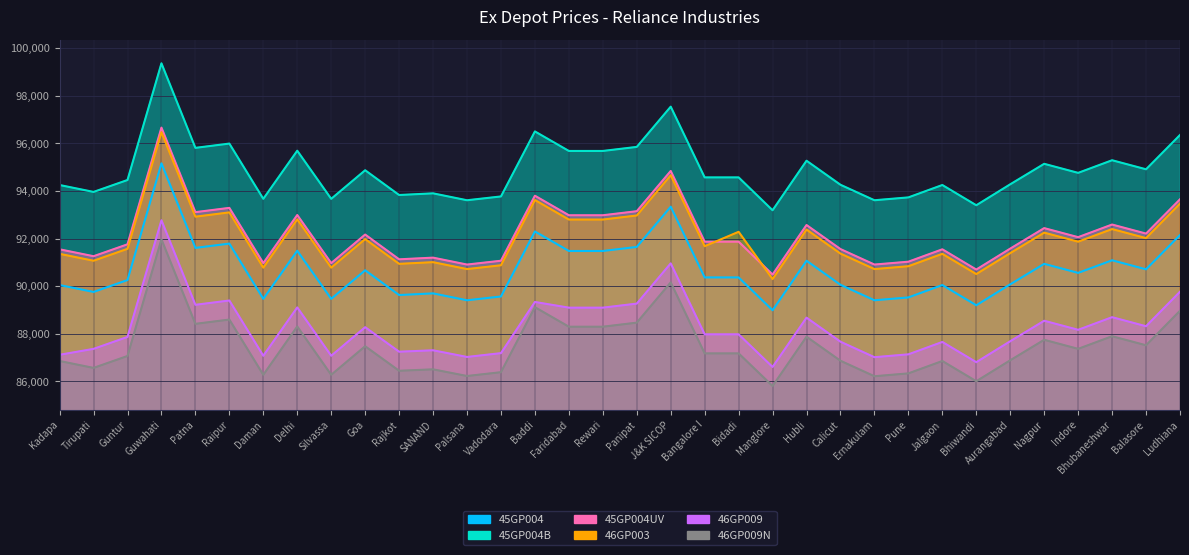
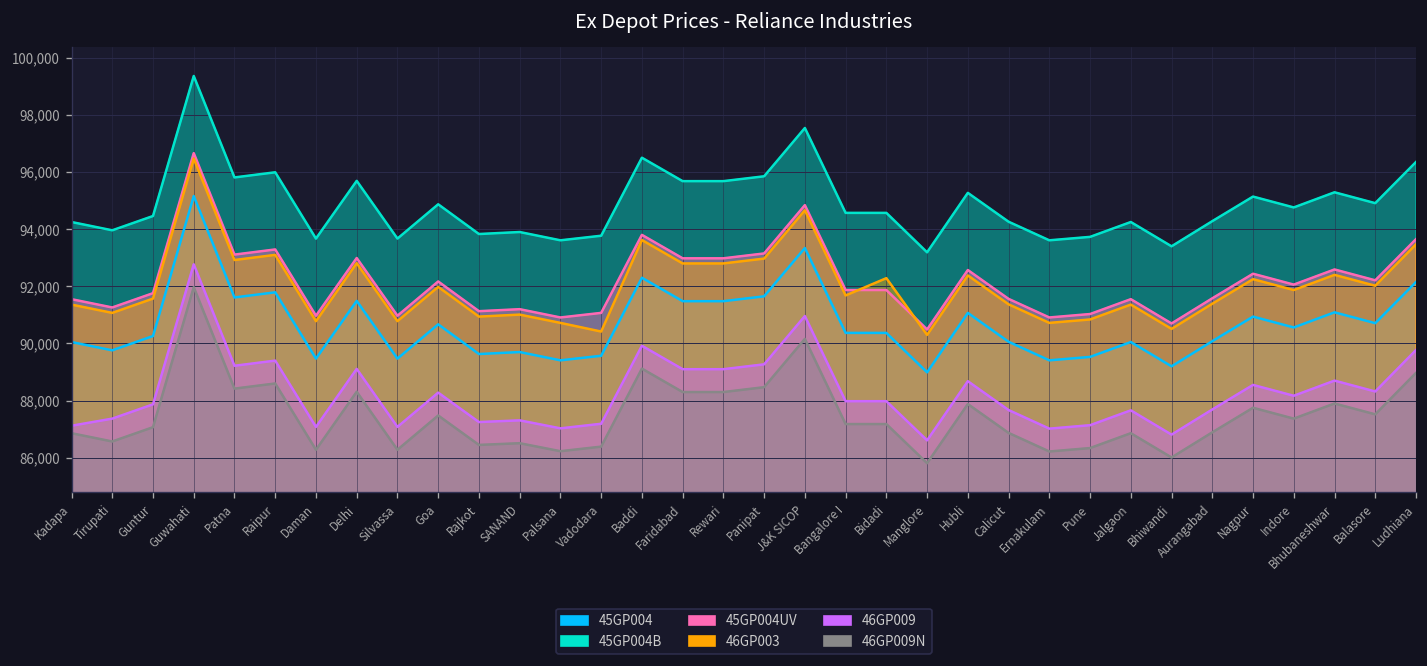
46GP003, Vadodara: 90,900 -> 90,400
46GP009, Baddi: 89,300 -> 89,900
